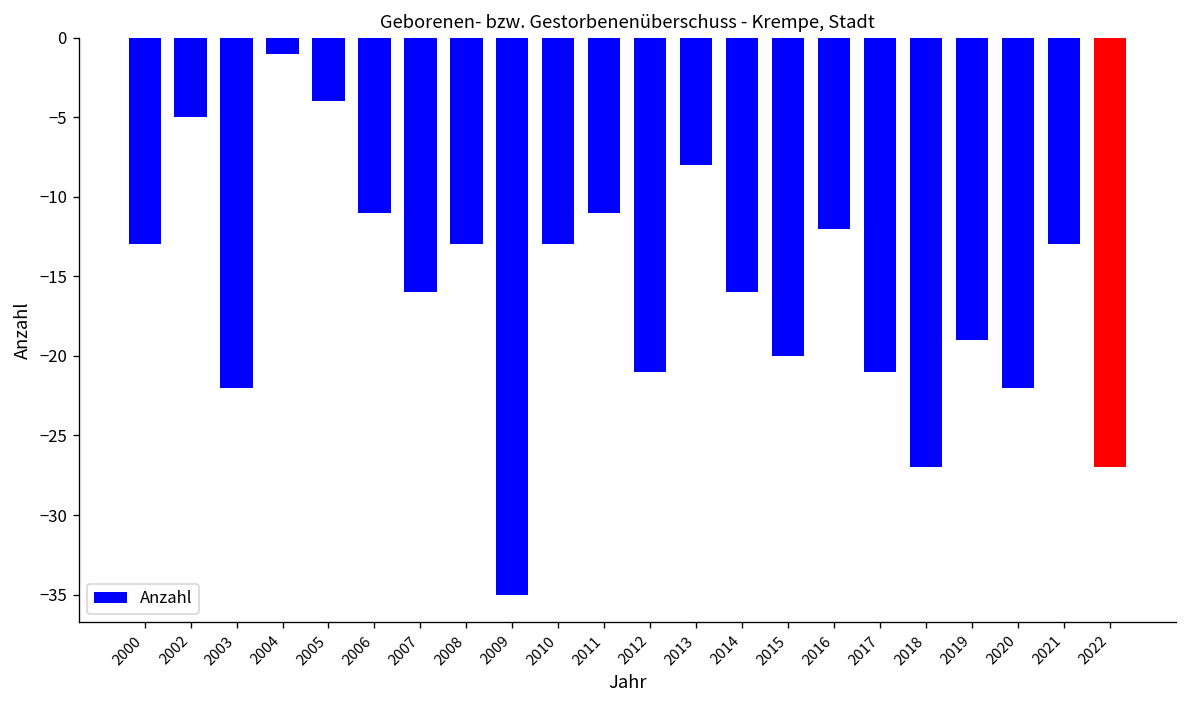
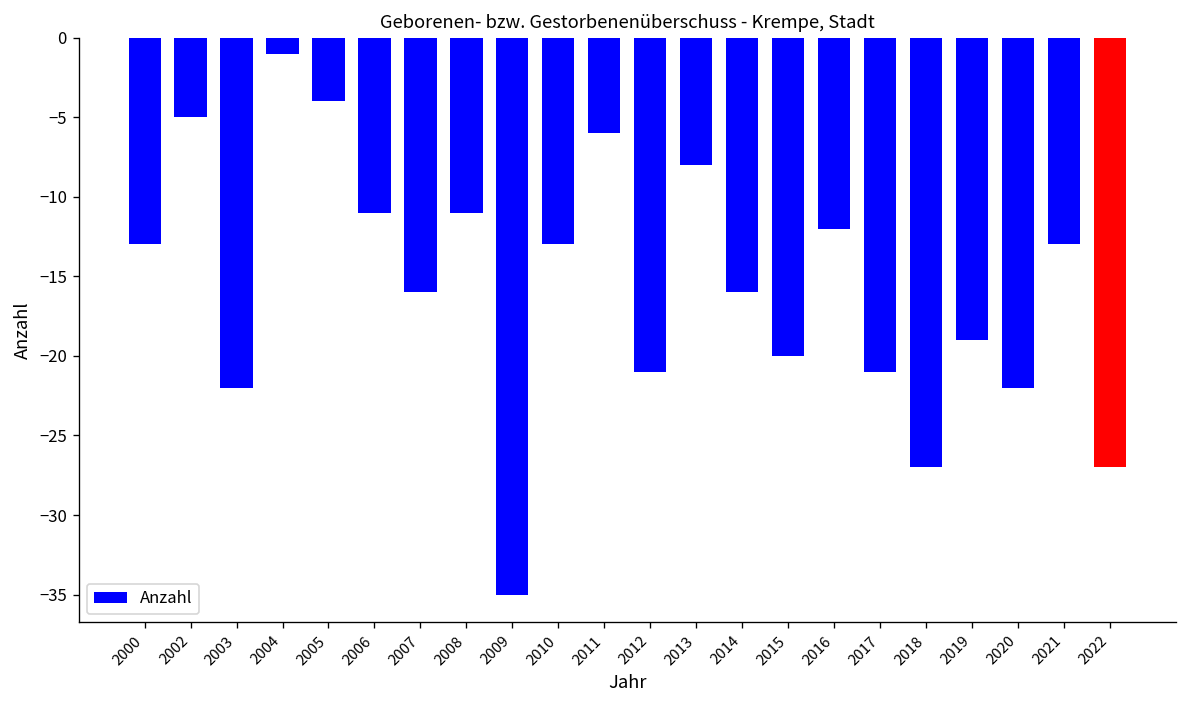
2008: -13 -> -11
2011: -11 -> -6
